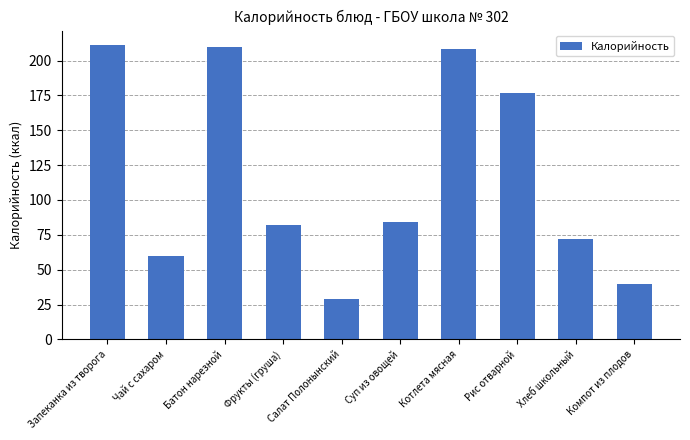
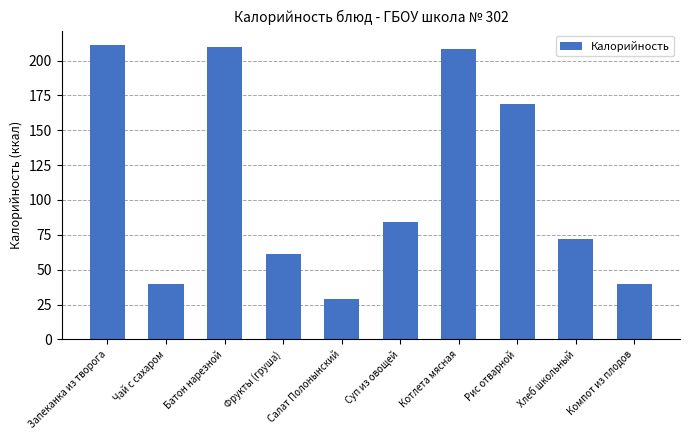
Чай с сахаром: 60 -> 40
Фрукты (груша): 82 -> 61
Рис отварной: 177 -> 169
